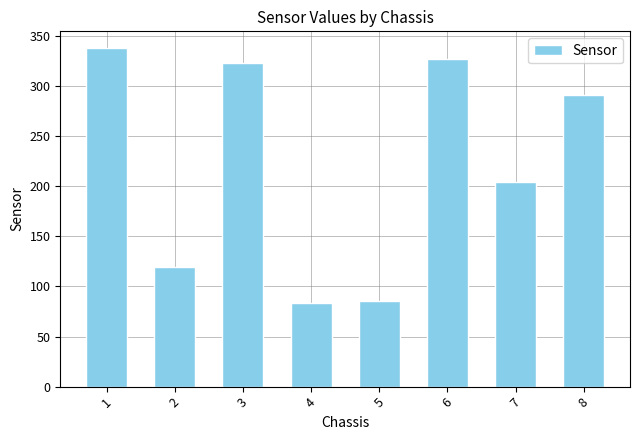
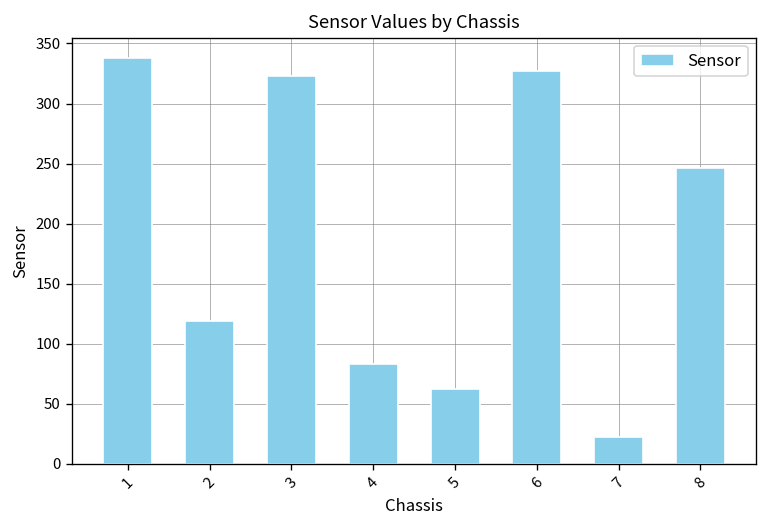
5: 85 -> 62
7: 204 -> 22
8: 291 -> 246
